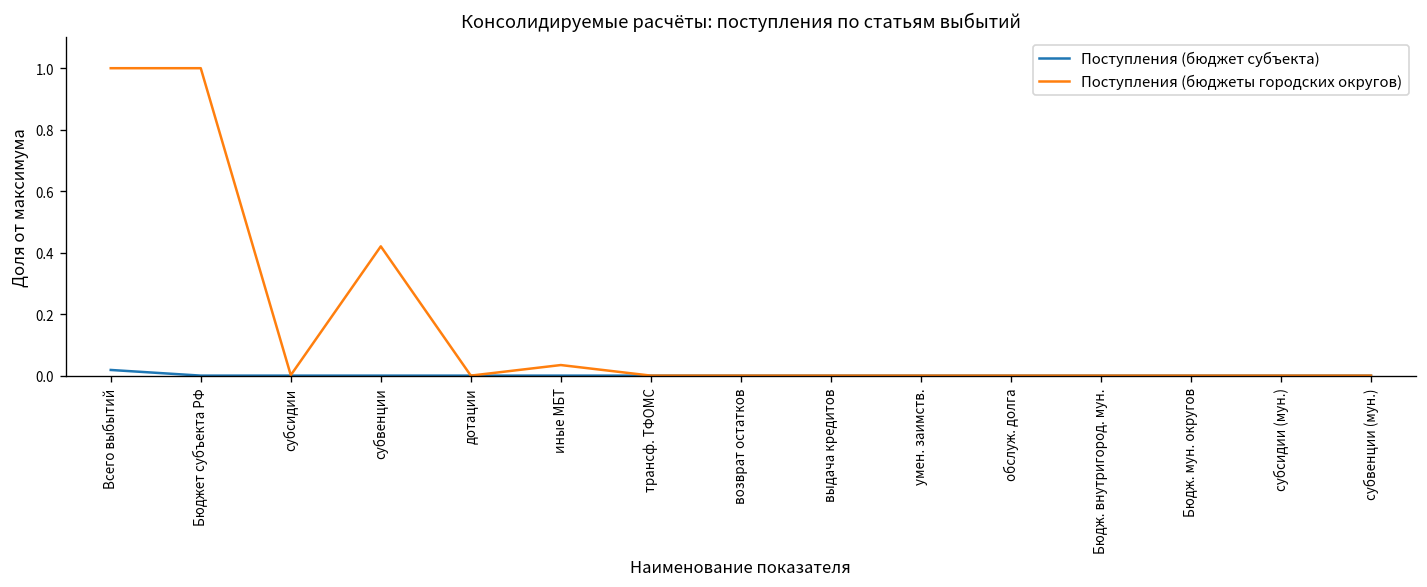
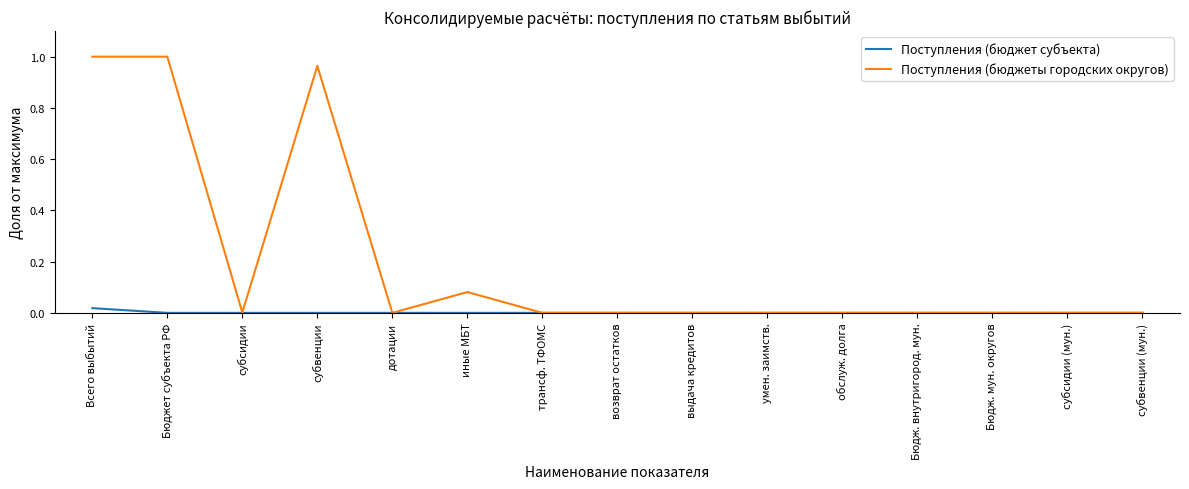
Поступления (бюджеты городских округов), субвенции: 0.42 -> 0.96
Поступления (бюджеты городских округов), иные МБТ: 0.03 -> 0.08
